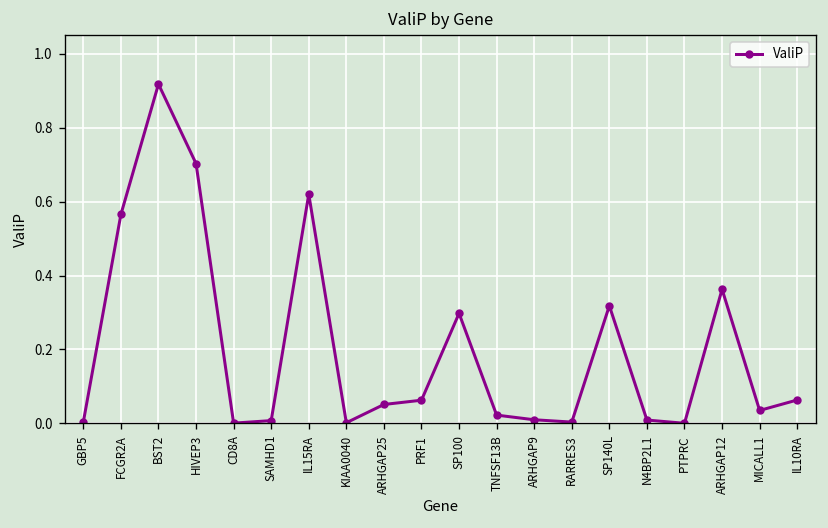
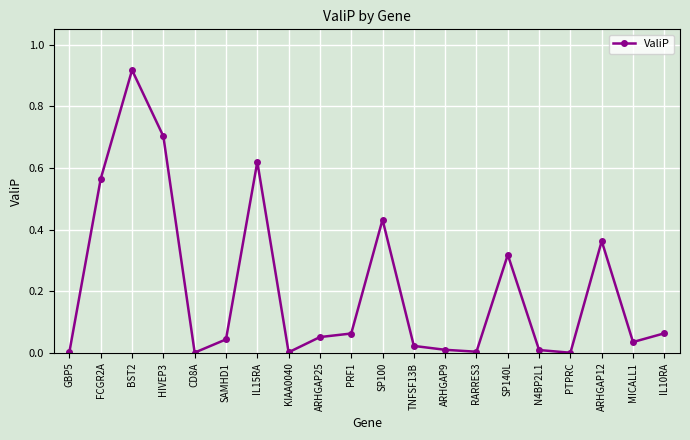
SAMHD1: 0.01 -> 0.04
SP100: 0.30 -> 0.43
